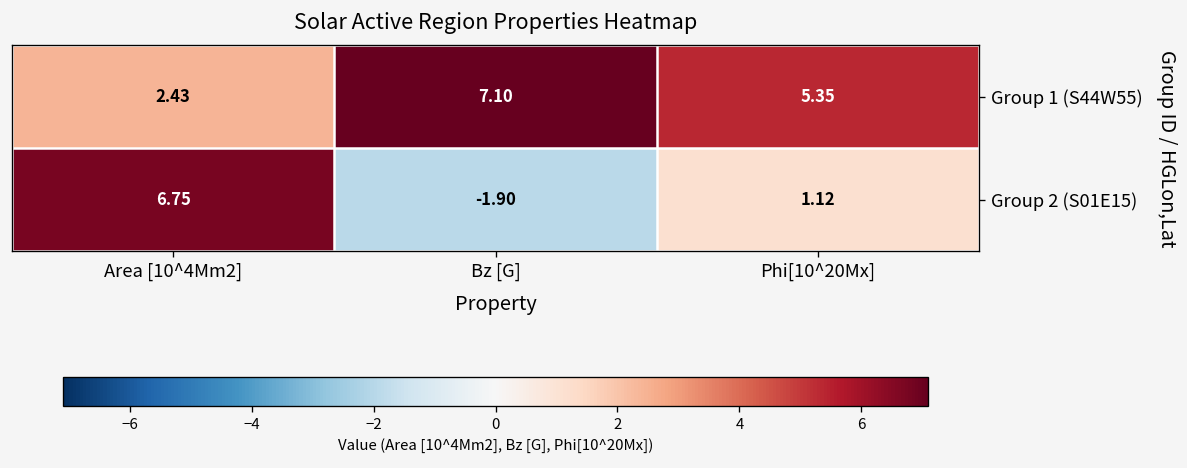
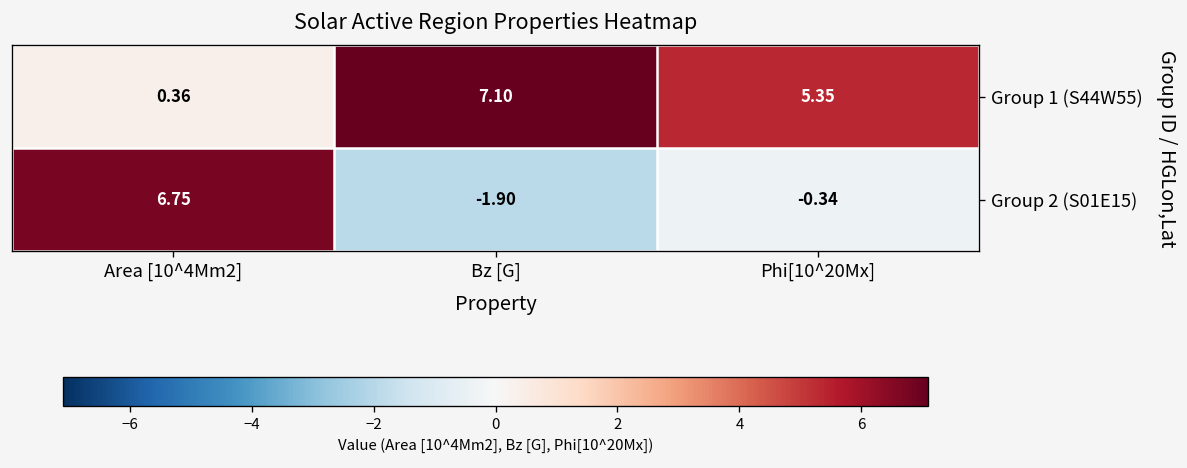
Group 1 (S44W55), Area [10^4Mm2]: 2.43 -> 0.36
Group 2 (S01E15), Phi[10^20Mx]: 1.12 -> -0.34
